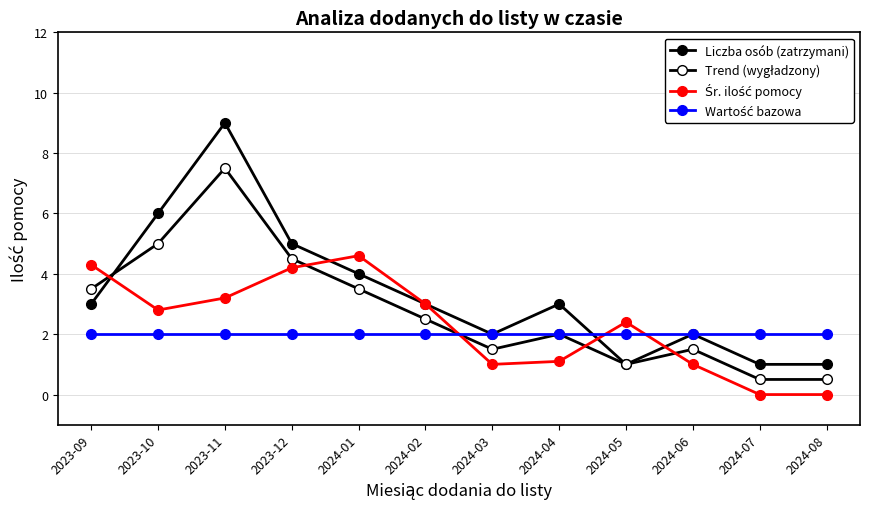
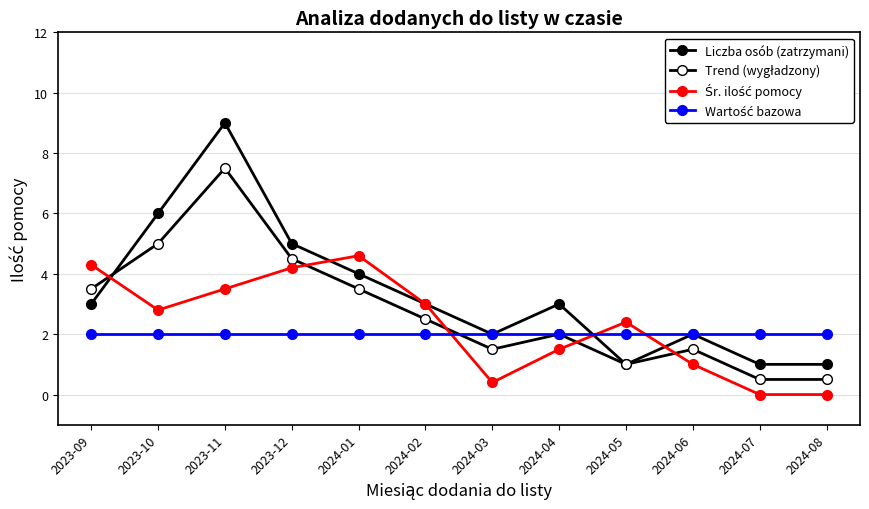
Śr. ilość pomocy, 2023-11: 3.2 -> 3.5
Śr. ilość pomocy, 2024-03: 1.0 -> 0.4
Śr. ilość pomocy, 2024-04: 1.1 -> 1.5
